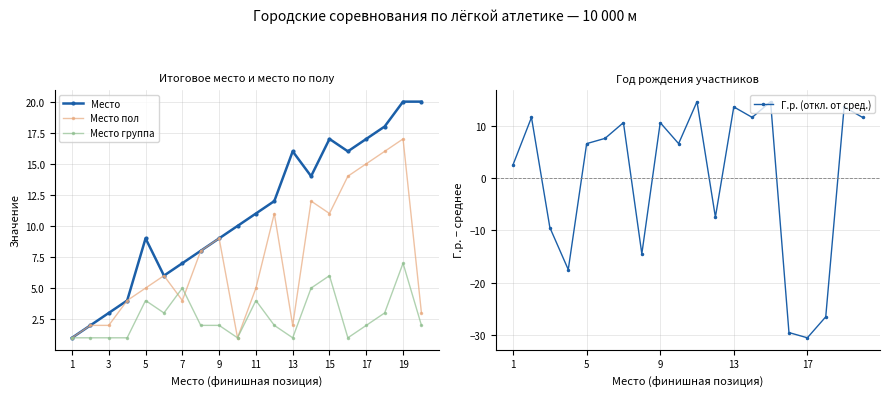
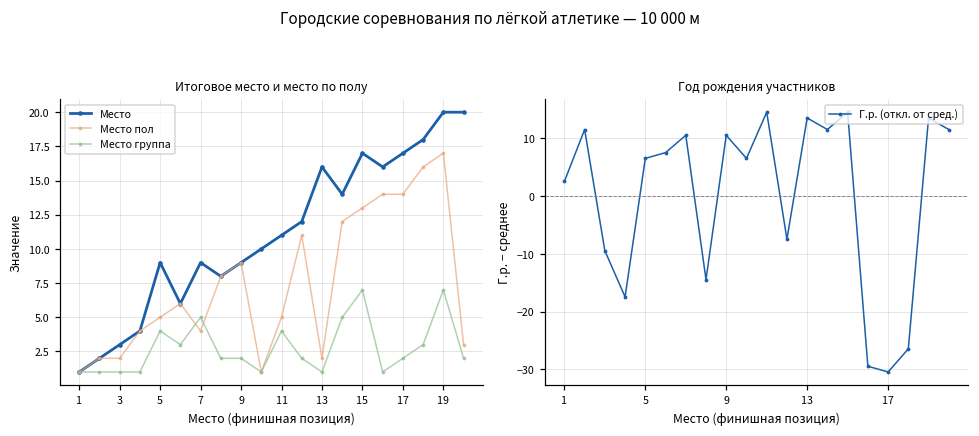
Итоговое место и место по полу, Место, 7: 7 -> 9
Итоговое место и место по полу, Место пол, 15: 11 -> 13
Итоговое место и место по полу, Место группа, 15: 6 -> 7
Итоговое место и место по полу, Место пол, 17: 15 -> 14
